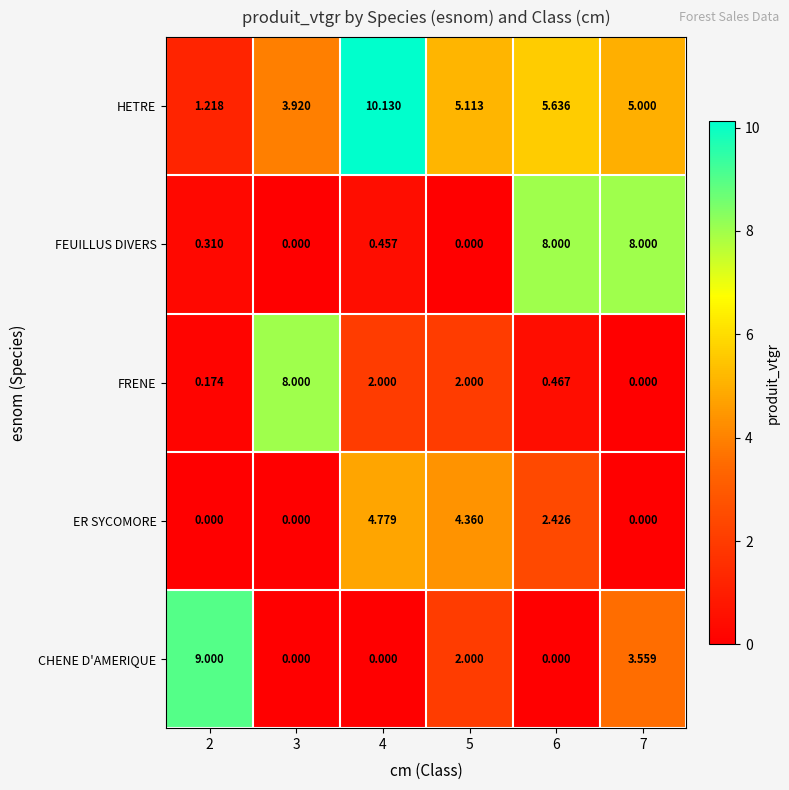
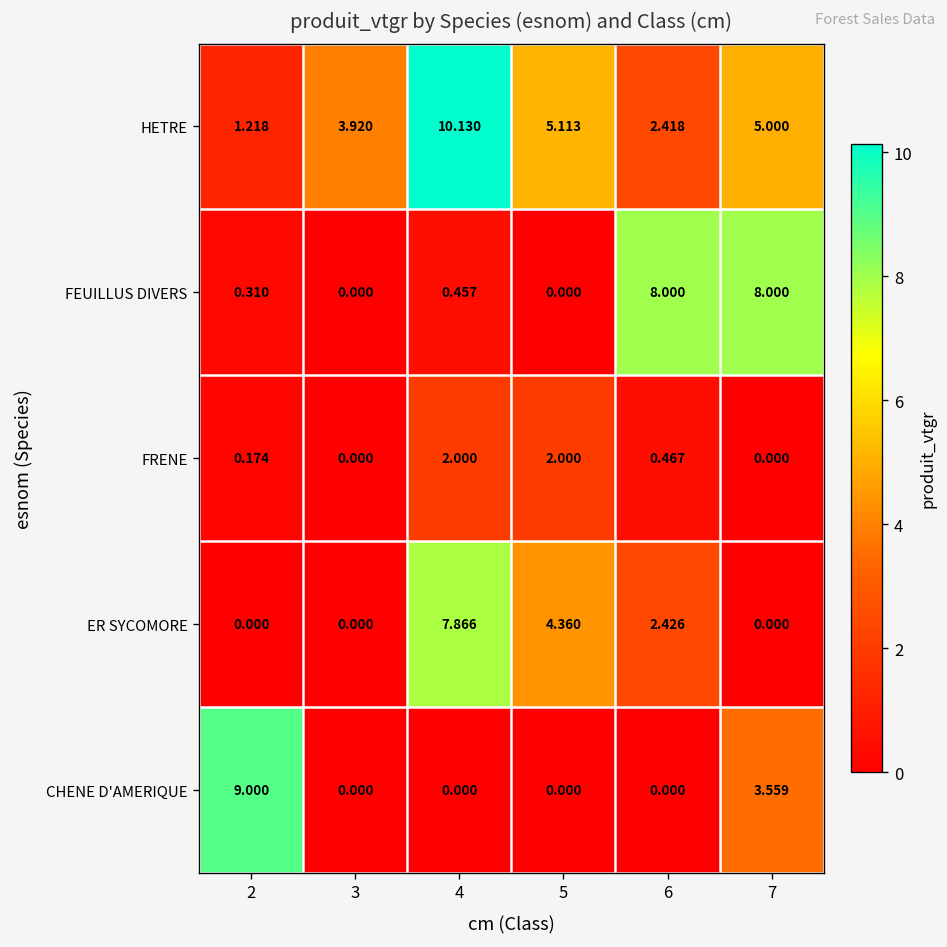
HETRE, 6: 5.636 -> 2.418
FRENE, 3: 8.000 -> 0.000
ER SYCOMORE, 4: 4.779 -> 7.866
CHENE D'AMERIQUE, 5: 2.000 -> 0.000
